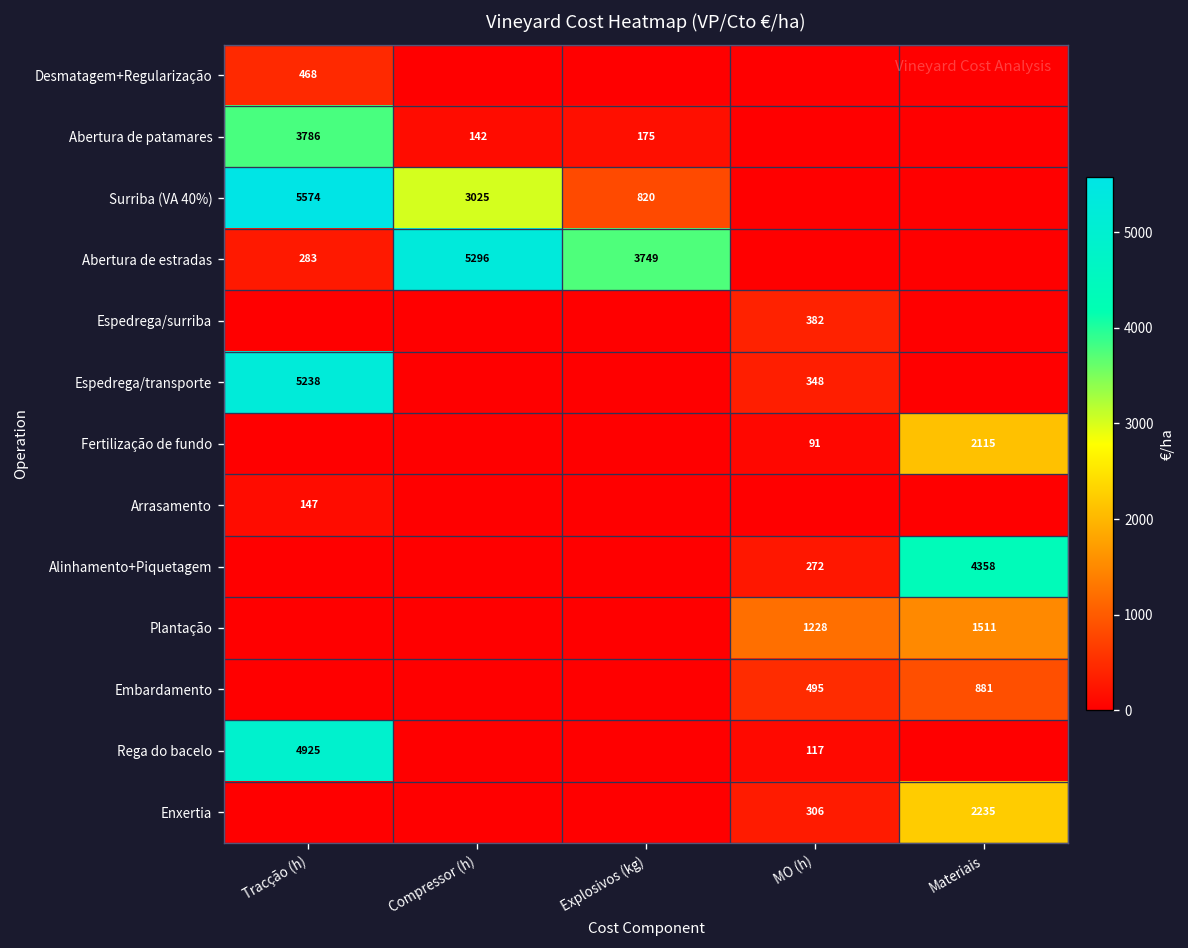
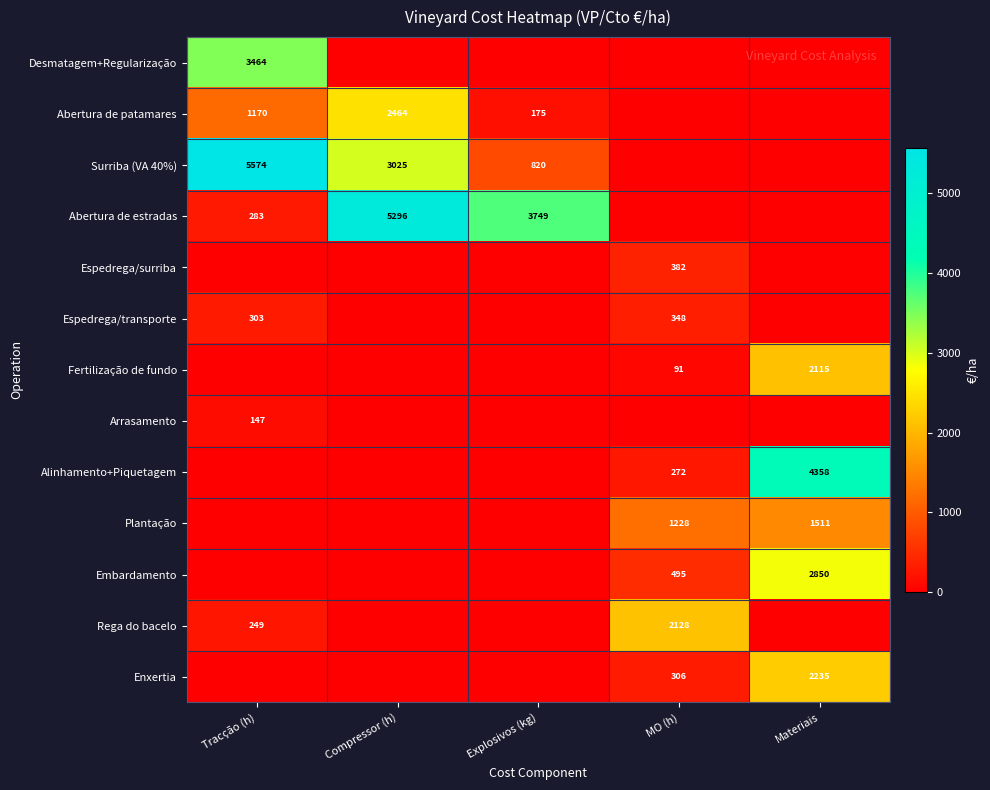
Desmatagem+Regularização, Tracção (h): 468 -> 3464
Abertura de patamares, Tracção (h): 3786 -> 1170
Abertura de patamares, Compressor (h): 142 -> 2464
Espedrega/transporte, Tracção (h): 5238 -> 303
Embardamento, Materiais: 881 -> 2850
Rega do bacelo, Tracção (h): 4925 -> 249
Rega do bacelo, MO (h): 117 -> 2128
